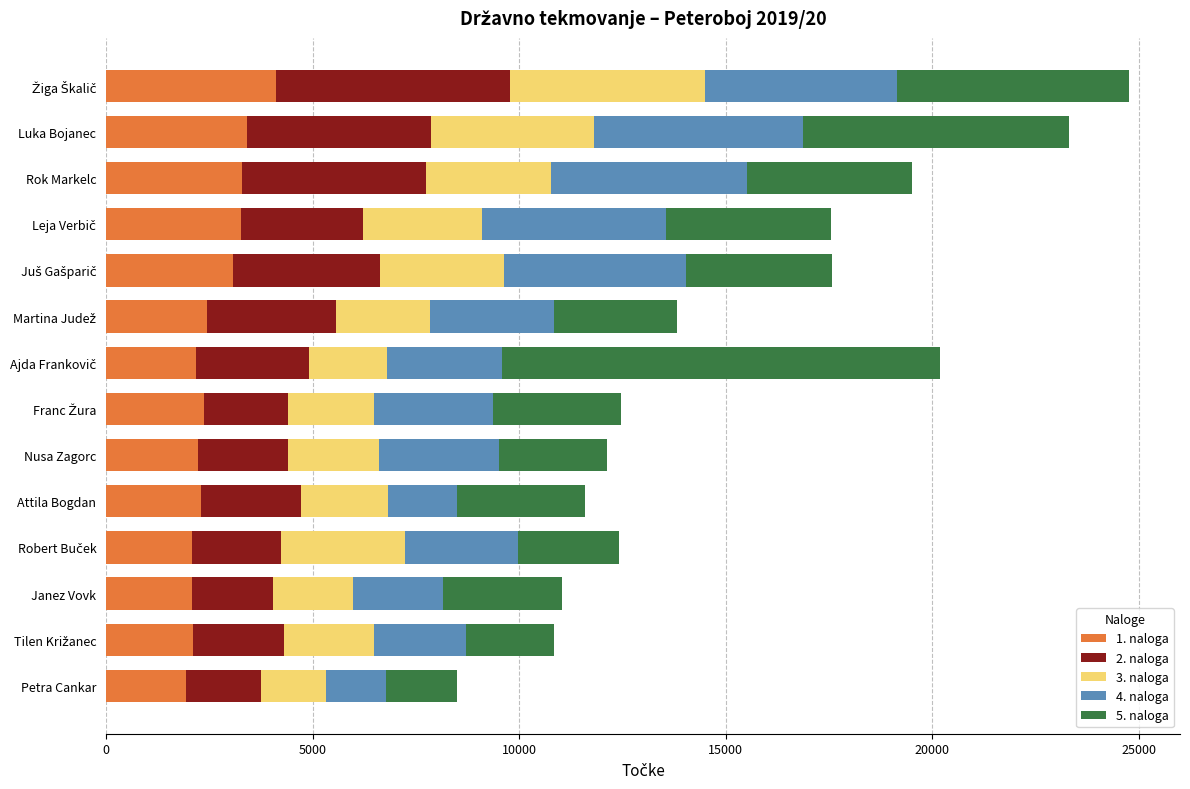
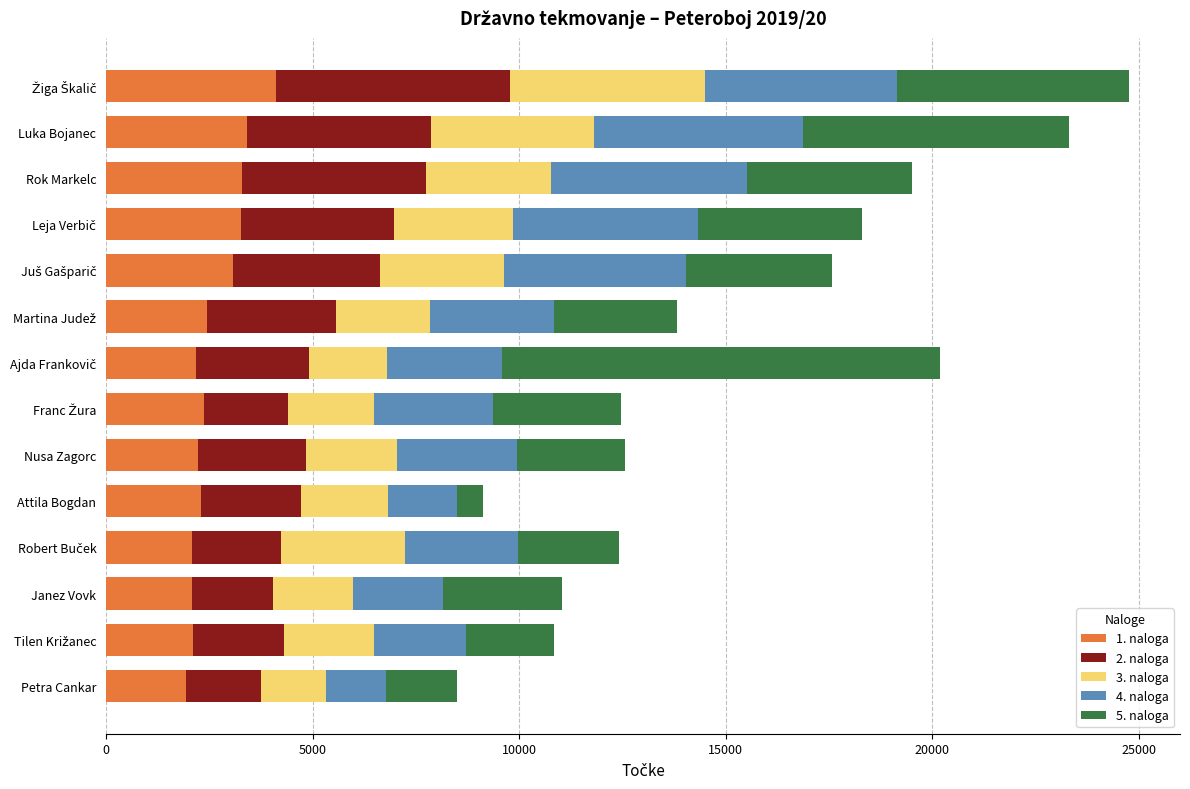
2. naloga, Leja Verbič: 2900 -> 3700
2. naloga, Nusa Zagorc: 2200 -> 2600
5. naloga, Attila Bogdan: 3100 -> 600
